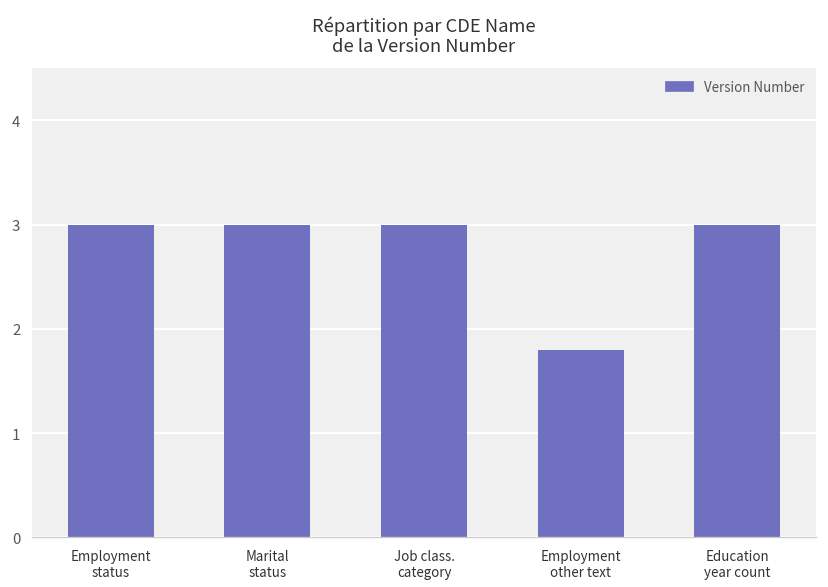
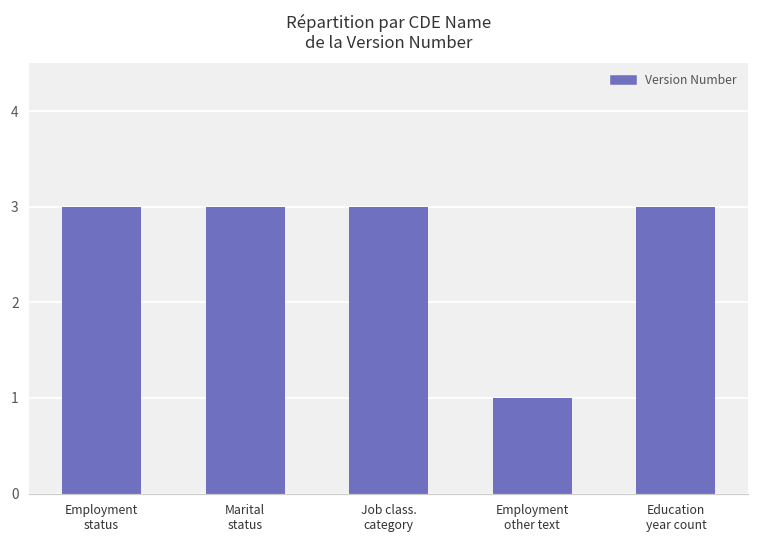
Employment other text: 1.8 -> 1.0
